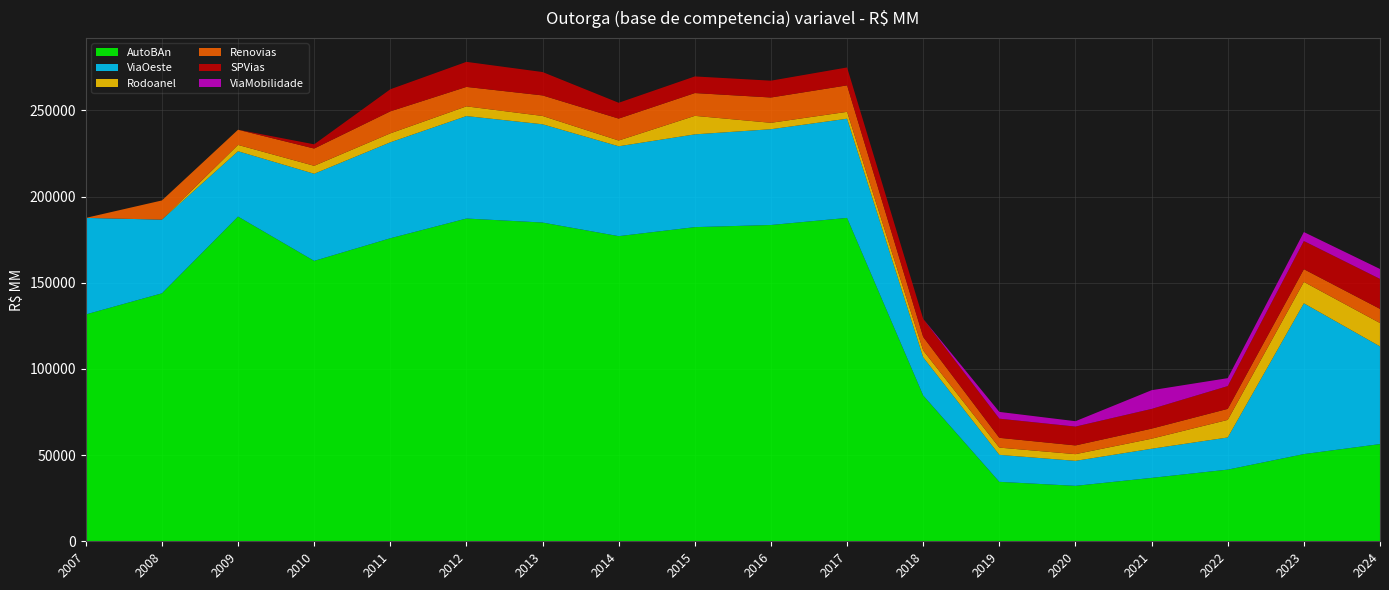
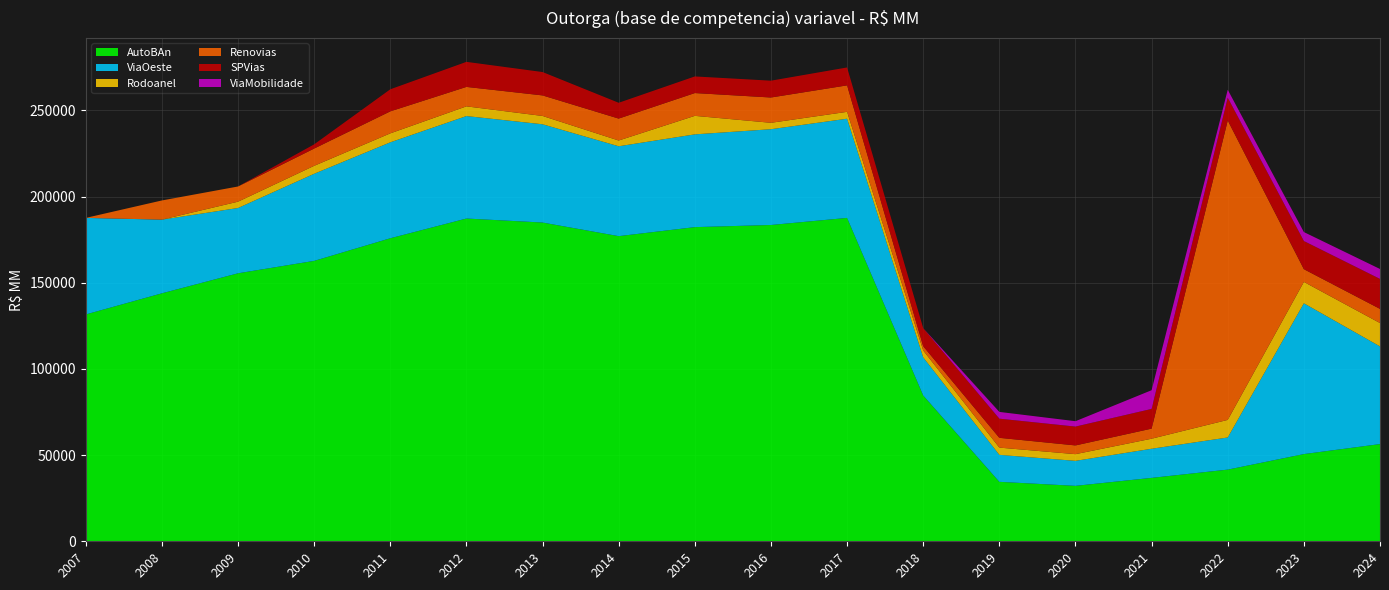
AutoBAn, 2009: 188000 -> 155000
Renovias, 2018: 8000 -> 2000
Renovias, 2022: 6000 -> 174000
